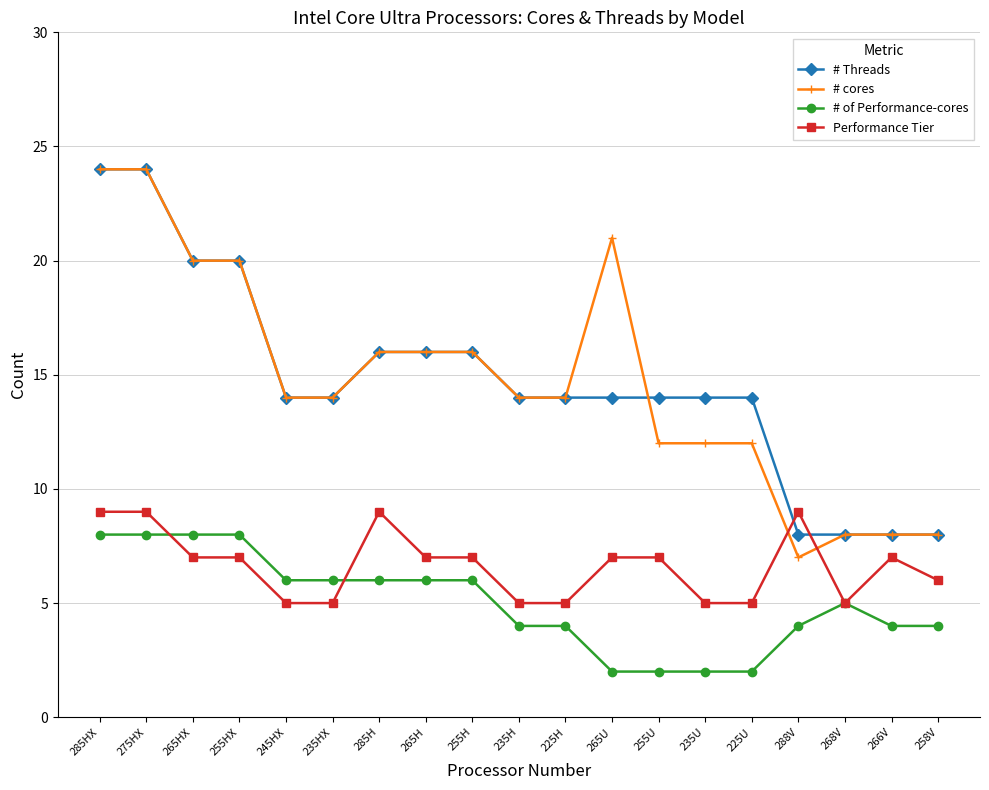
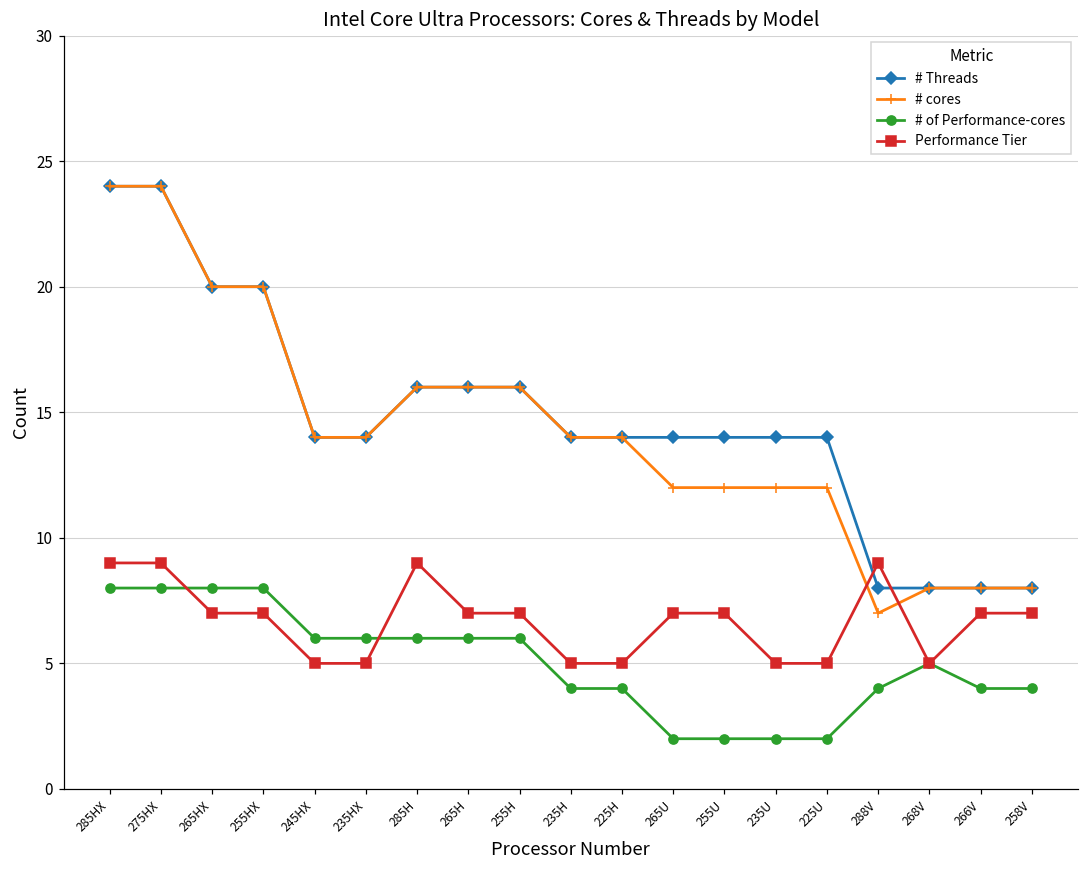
# cores, 265U: 21 -> 12
Performance Tier, 258V: 6 -> 7
